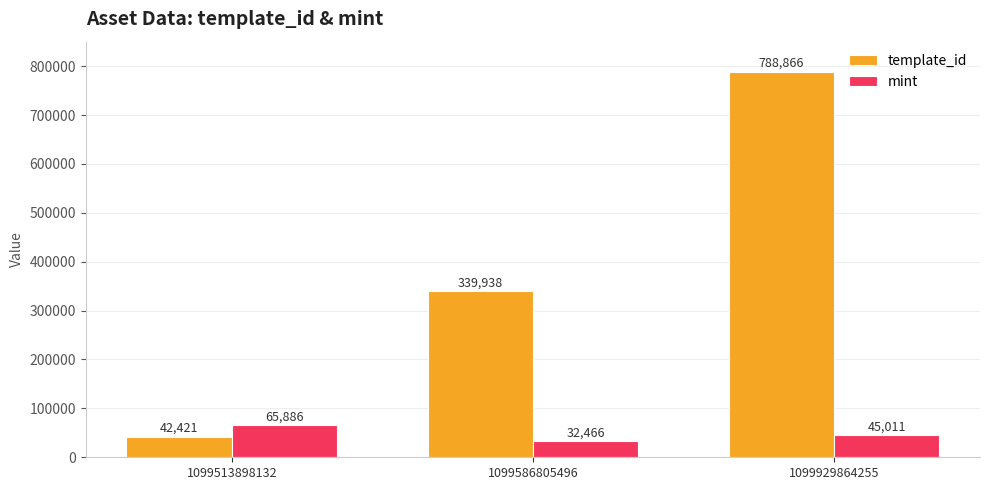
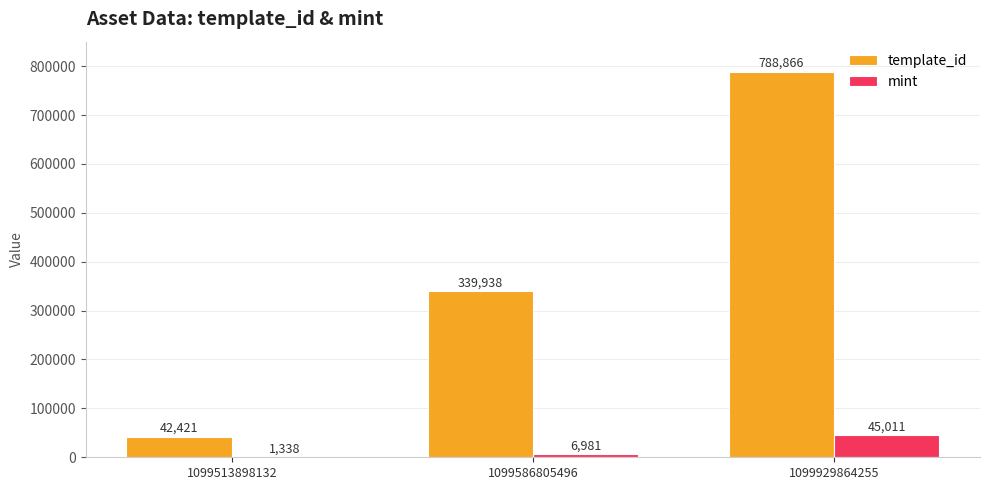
mint, 1099513898132: 65,886 -> 1,338
mint, 1099586805496: 32,466 -> 6,981
